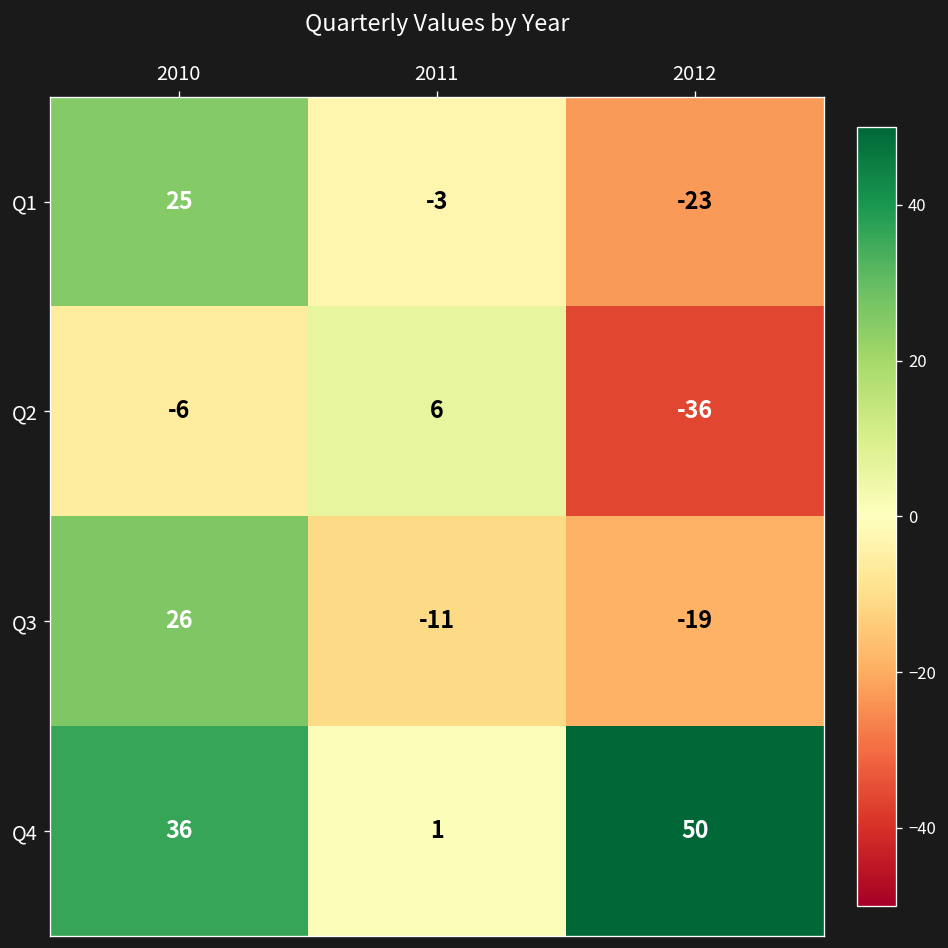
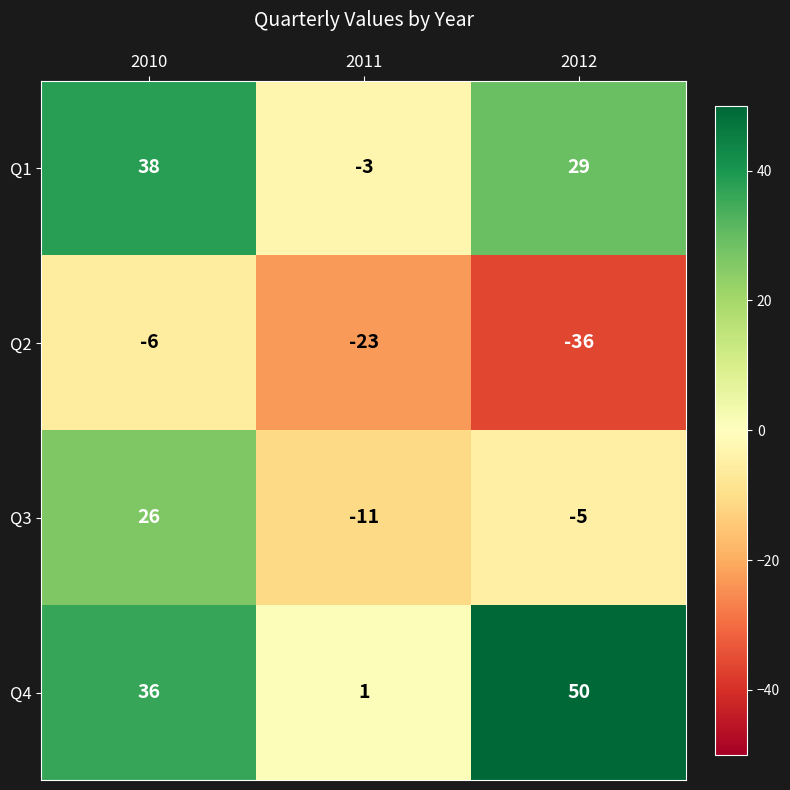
Q1, 2010: 25 -> 38
Q1, 2012: -23 -> 29
Q2, 2011: 6 -> -23
Q3, 2012: -19 -> -5
